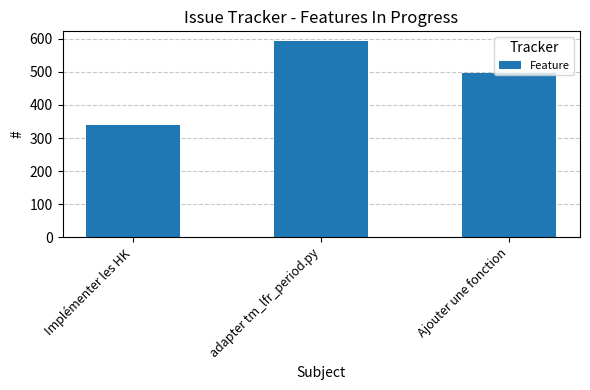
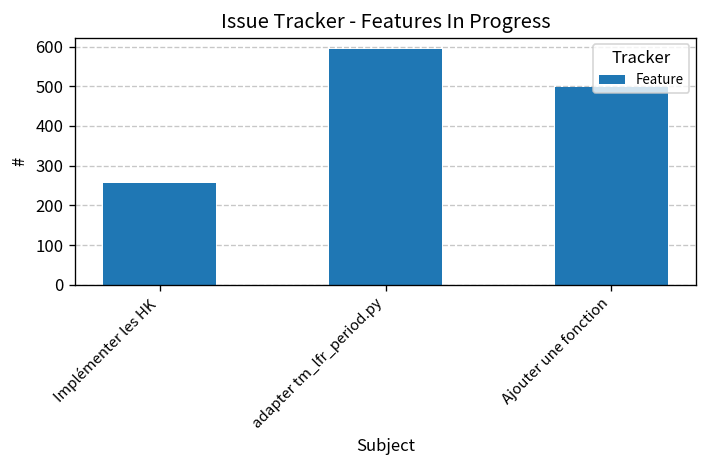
Implémenter les HK: 340 -> 260
